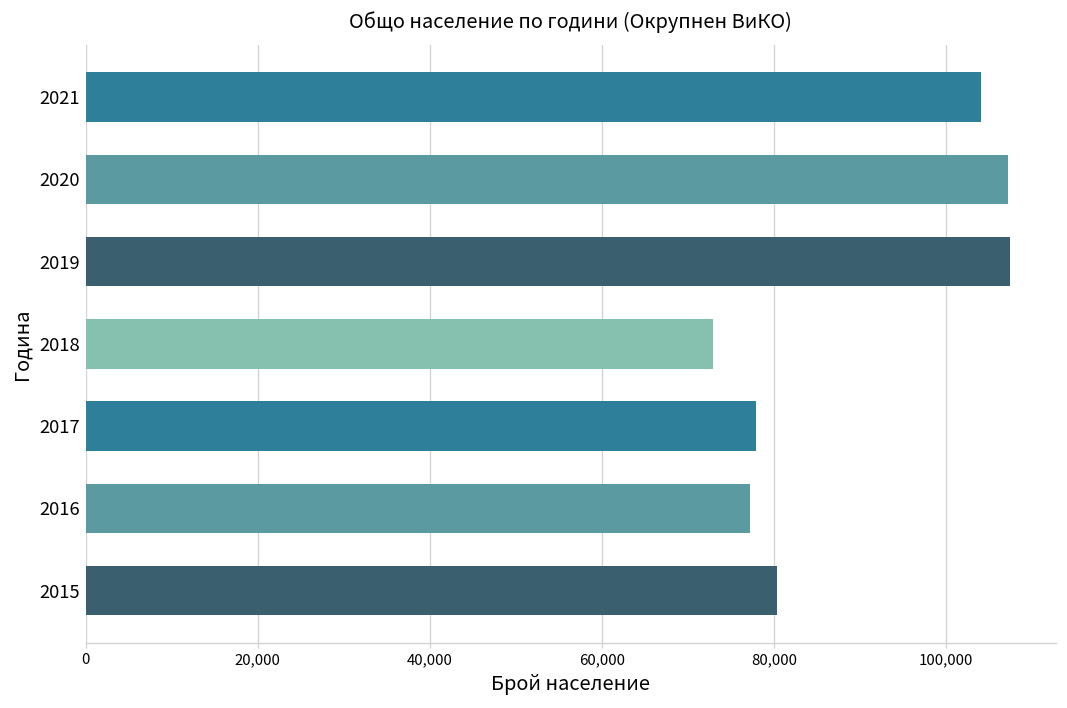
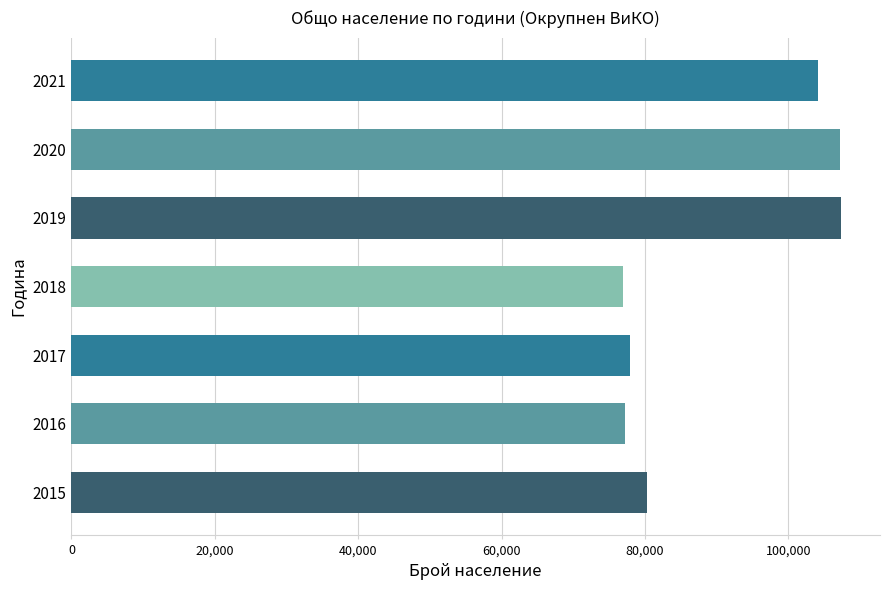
2018: 73,000 -> 77,000
